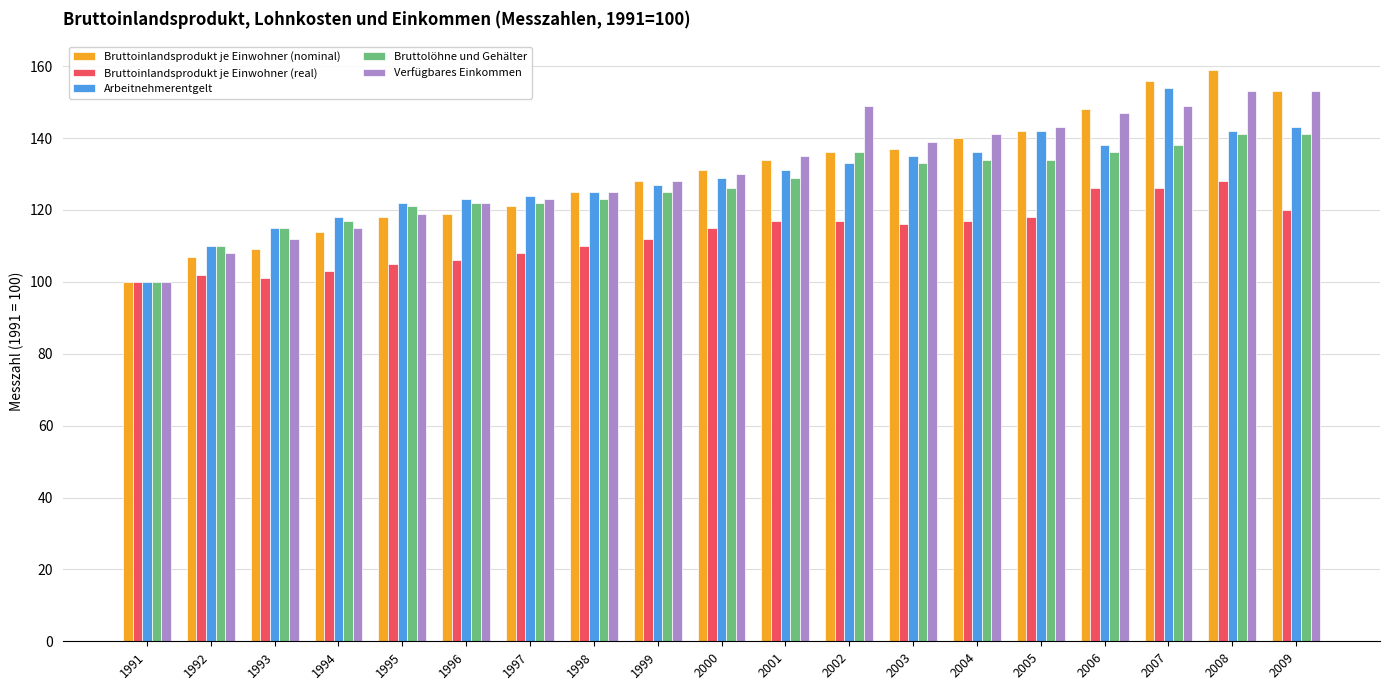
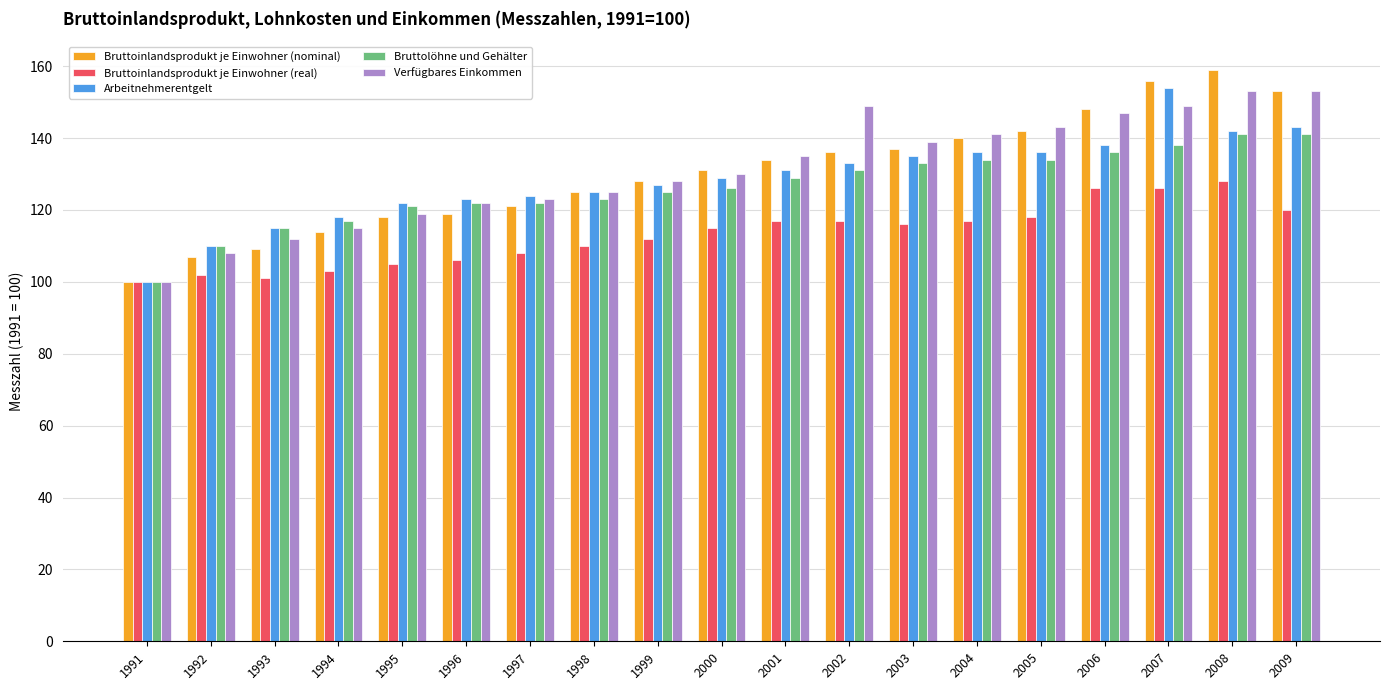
Bruttolöhne und Gehälter, 2002: 136 -> 131
Arbeitnehmerentgelt, 2005: 142 -> 136
